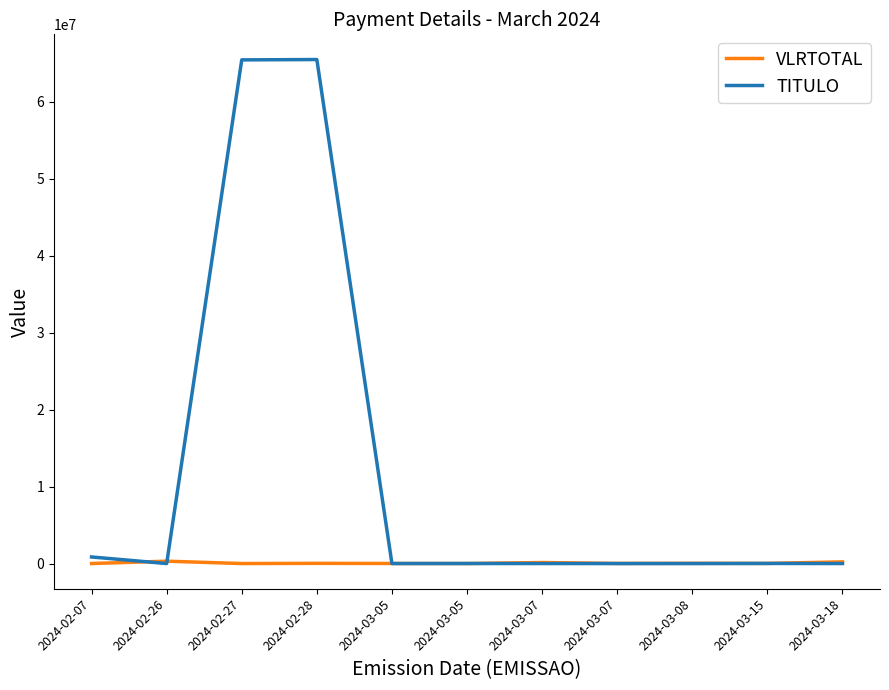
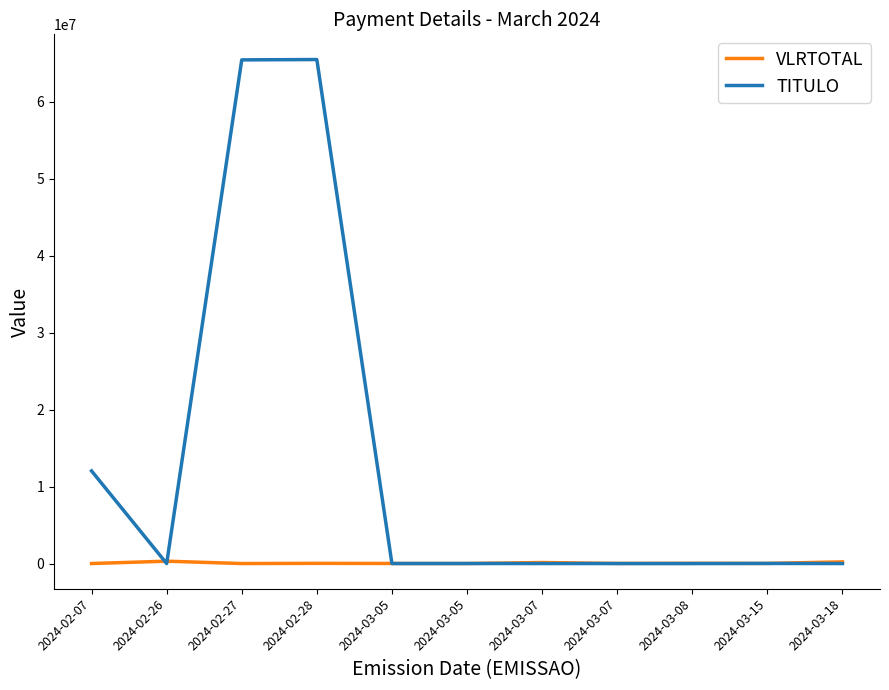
TITULO, 2024-02-07: 1000000 -> 12000000
